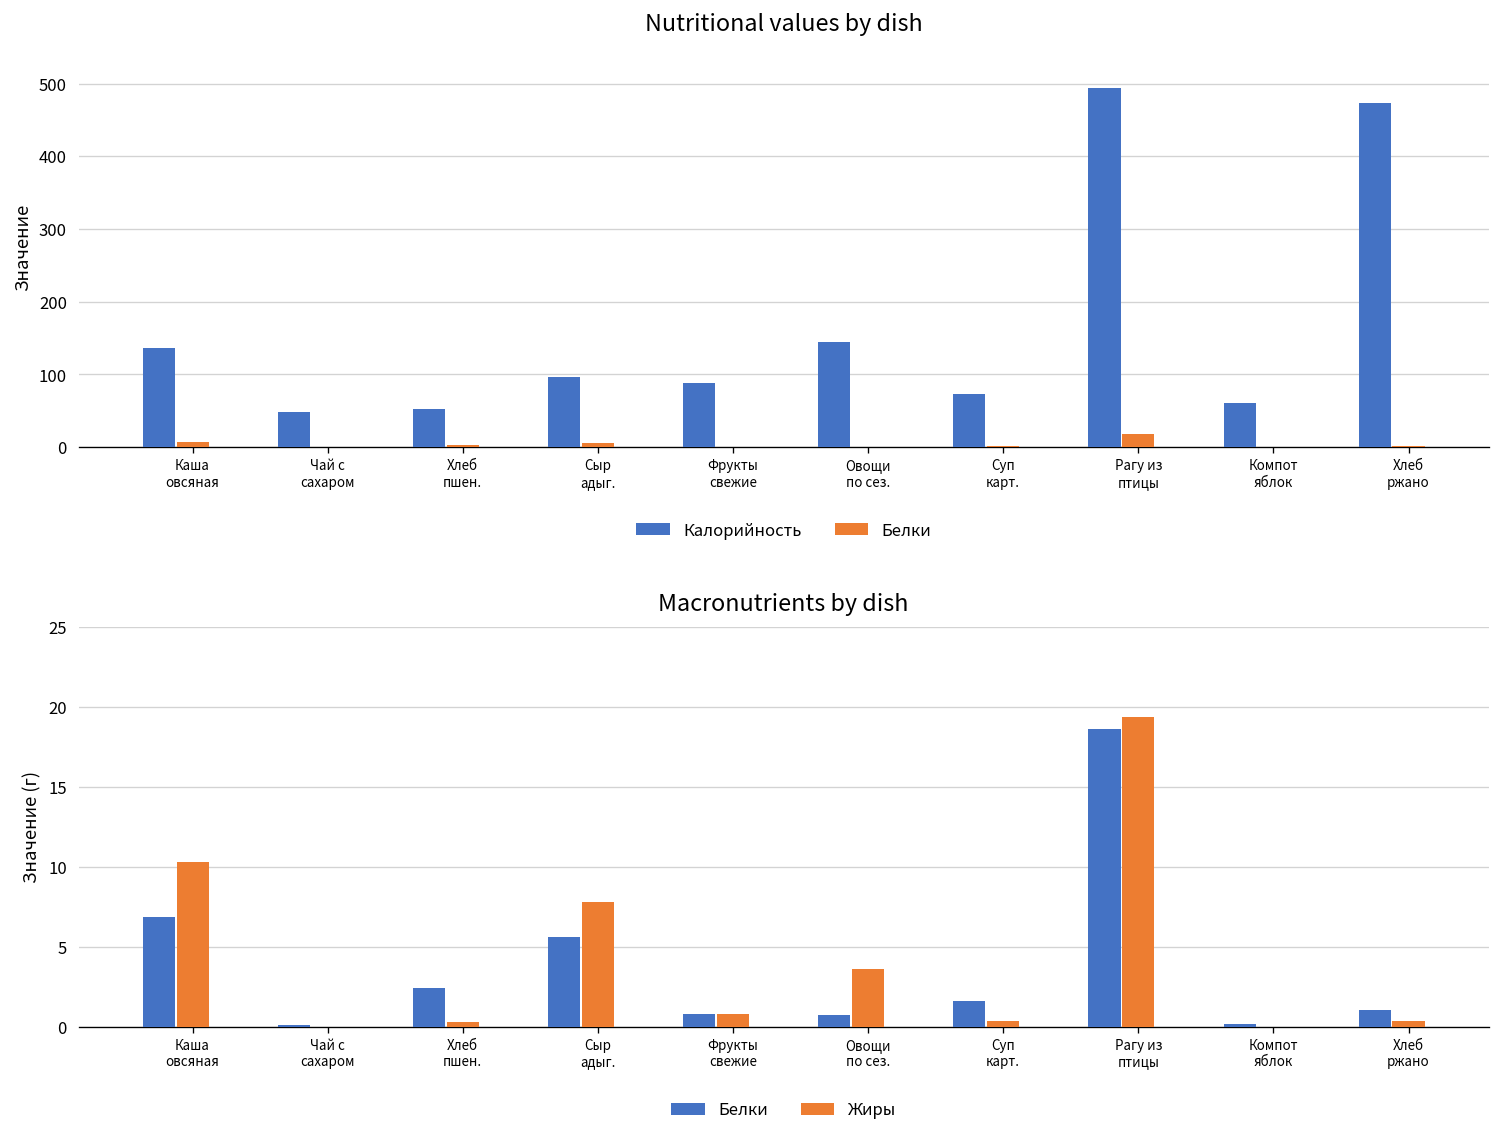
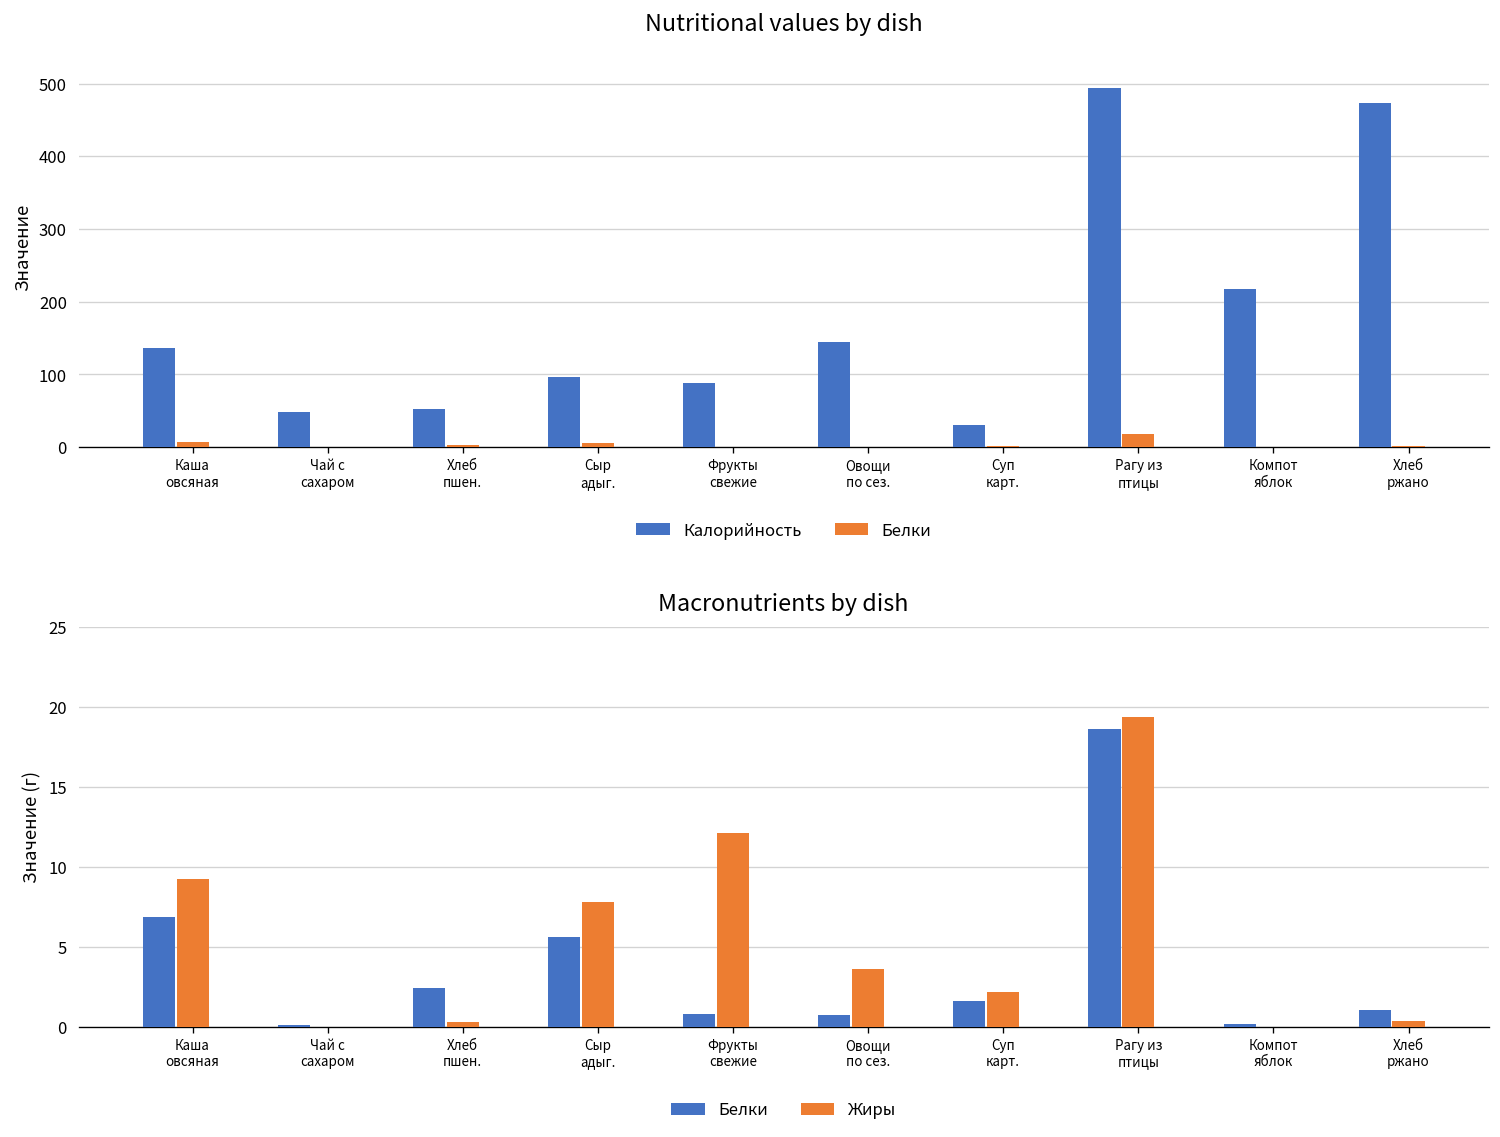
Nutritional values by dish, Калорийность, Суп карт.: 70 -> 30
Nutritional values by dish, Калорийность, Компот яблок: 60 -> 220
Macronutrients by dish, Жиры, Каша овсяная: 10.3 -> 9.2
Macronutrients by dish, Жиры, Фрукты свежие: 0.8 -> 12.1
Macronutrients by dish, Жиры, Суп карт.: 0.4 -> 2.2
